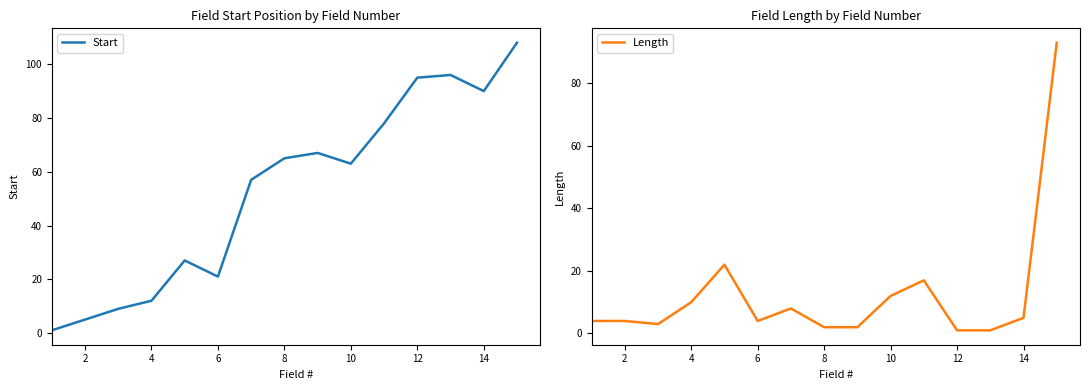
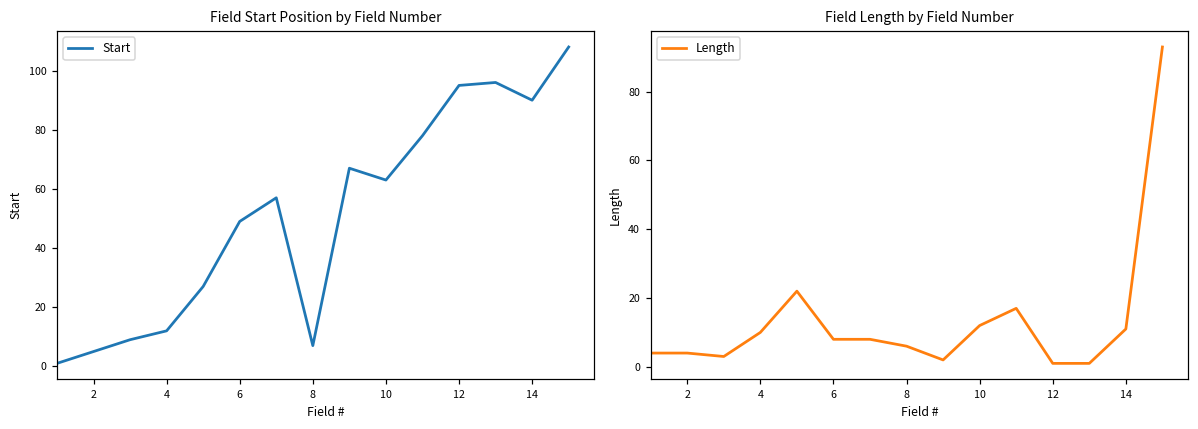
Field Start Position by Field Number, 6: 21 -> 49
Field Start Position by Field Number, 8: 65 -> 7
Field Length by Field Number, 6: 4 -> 8
Field Length by Field Number, 8: 2 -> 6
Field Length by Field Number, 14: 5 -> 11
